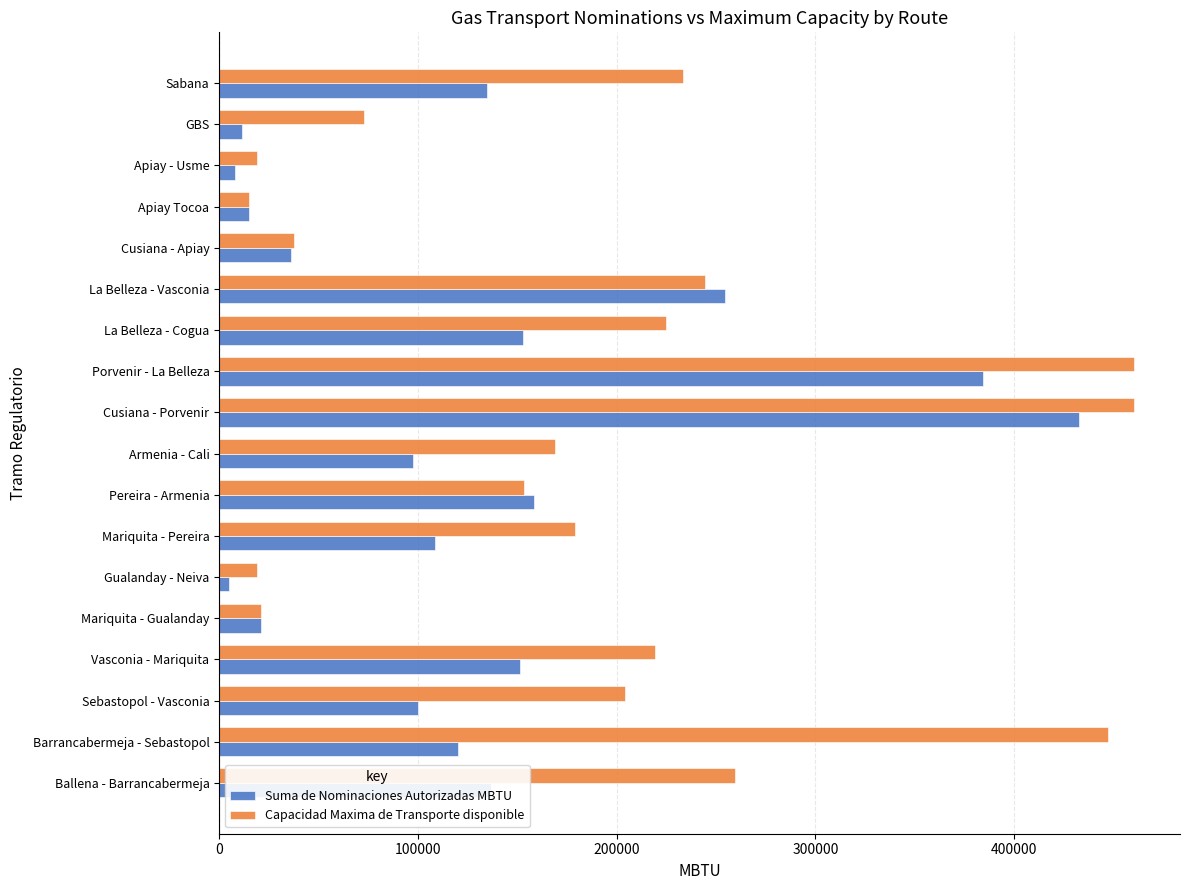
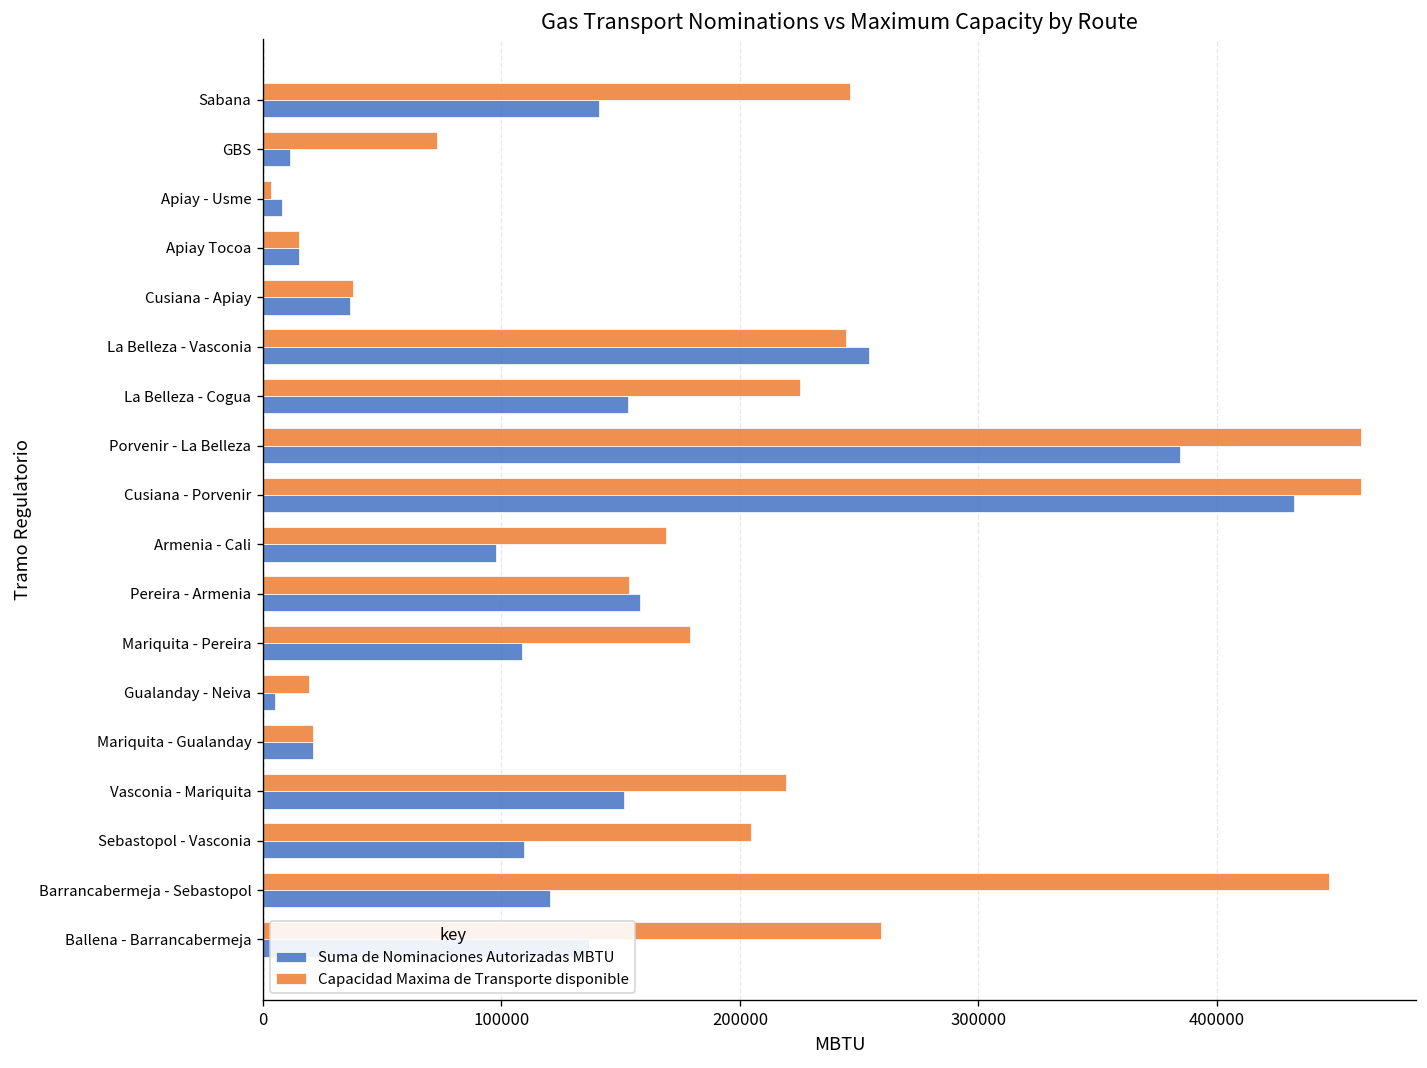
Capacidad Maxima de Transporte disponible, Sabana: 234000 -> 246000
Suma de Nominaciones Autorizadas MBTU, Sabana: 135000 -> 141000
Capacidad Maxima de Transporte disponible, Apiay - Usme: 19000 -> 3000
Suma de Nominaciones Autorizadas MBTU, Sebastopol - Vasconia: 100000 -> 109000
